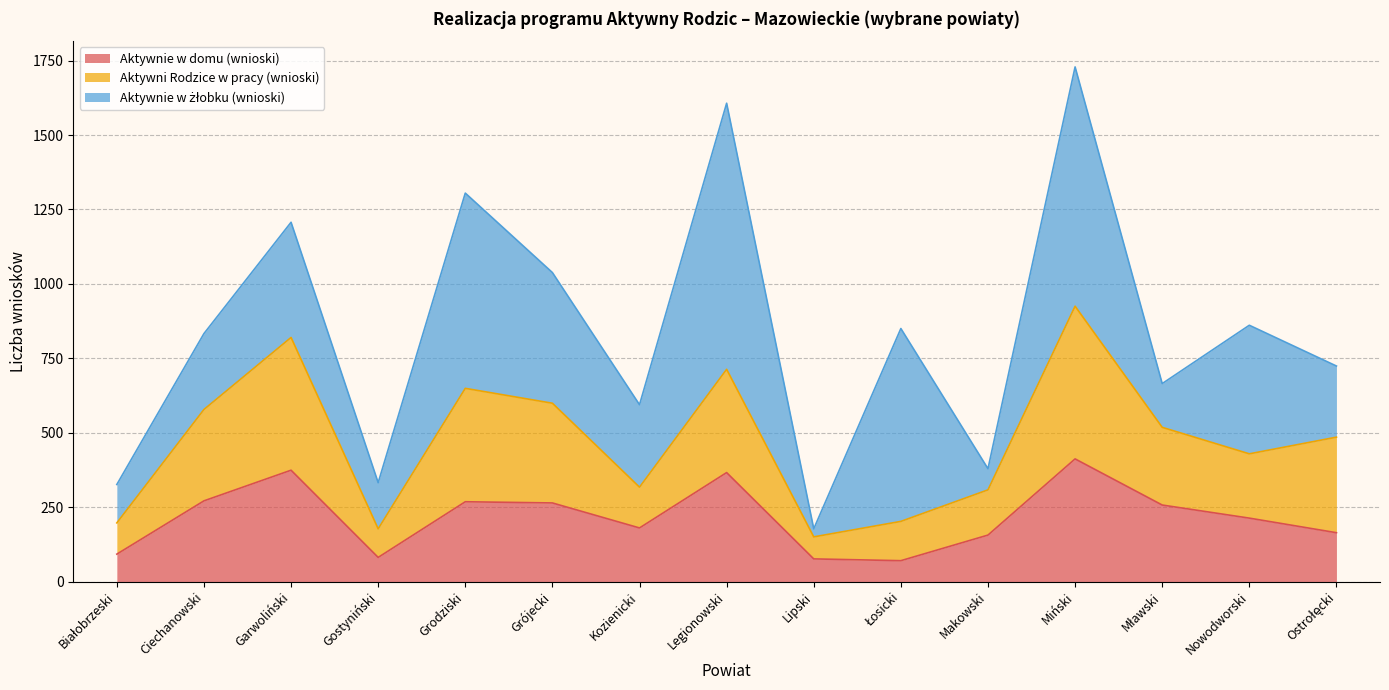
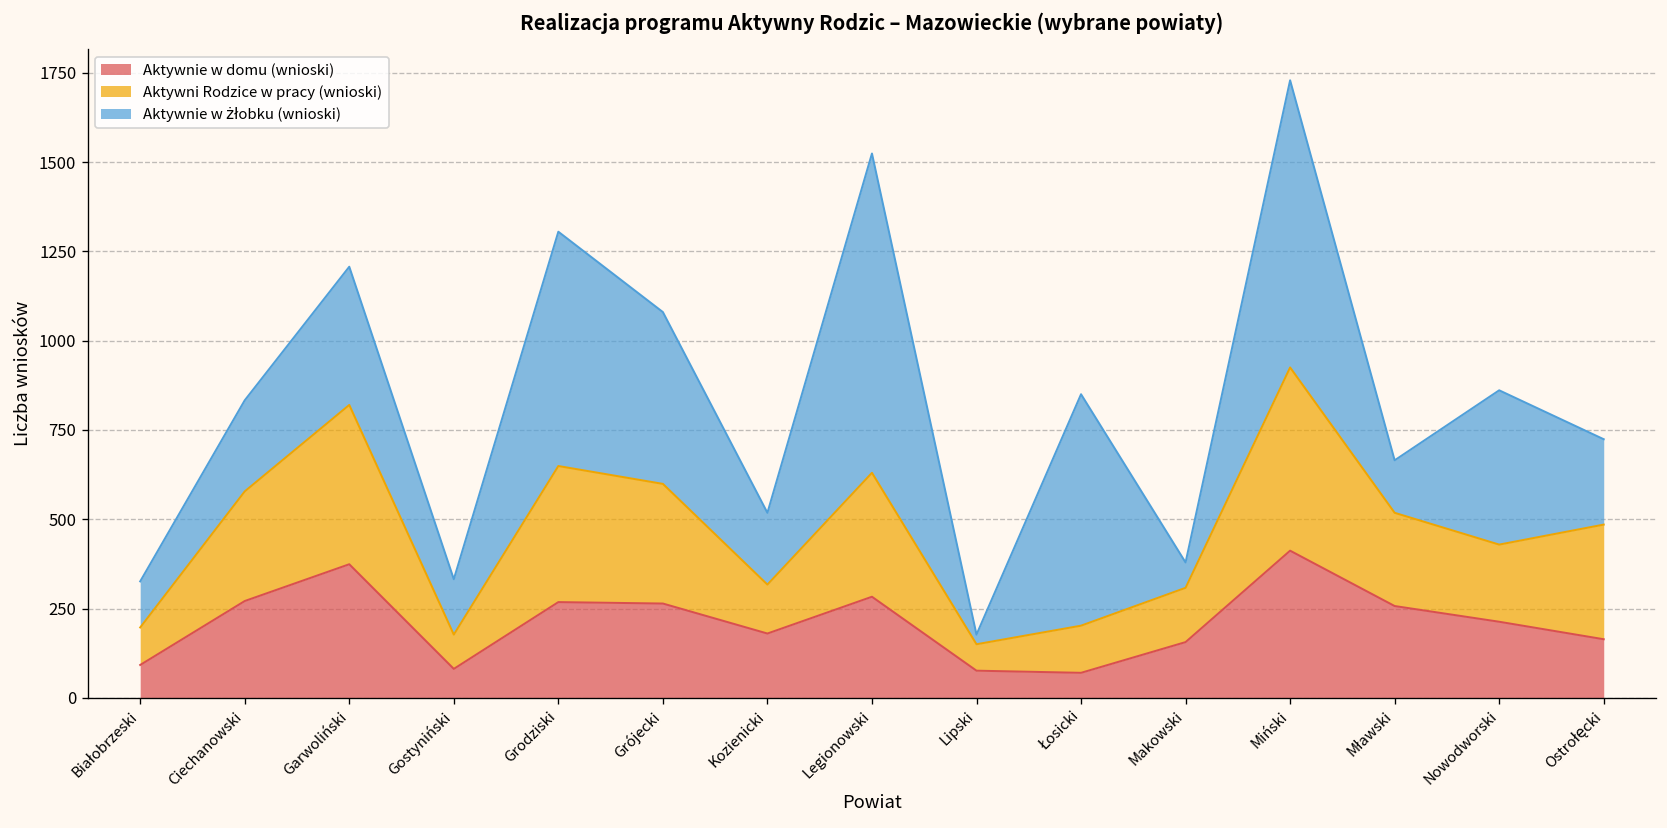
Aktywnie w żłobku (wnioski), Grójecki: 440 -> 480
Aktywnie w żłobku (wnioski), Kozienicki: 280 -> 200
Aktywnie w domu (wnioski), Legionowski: 370 -> 280
